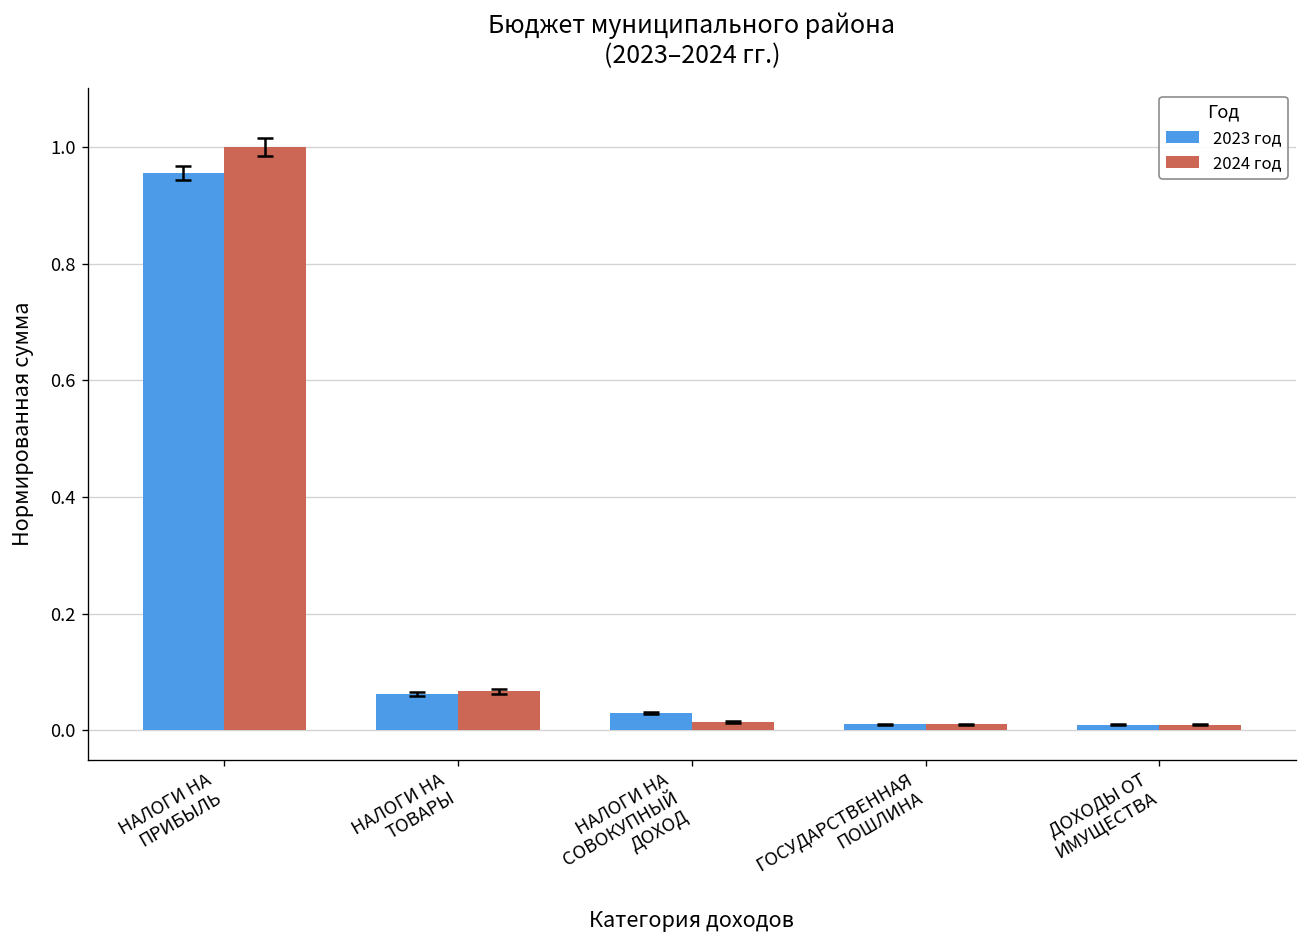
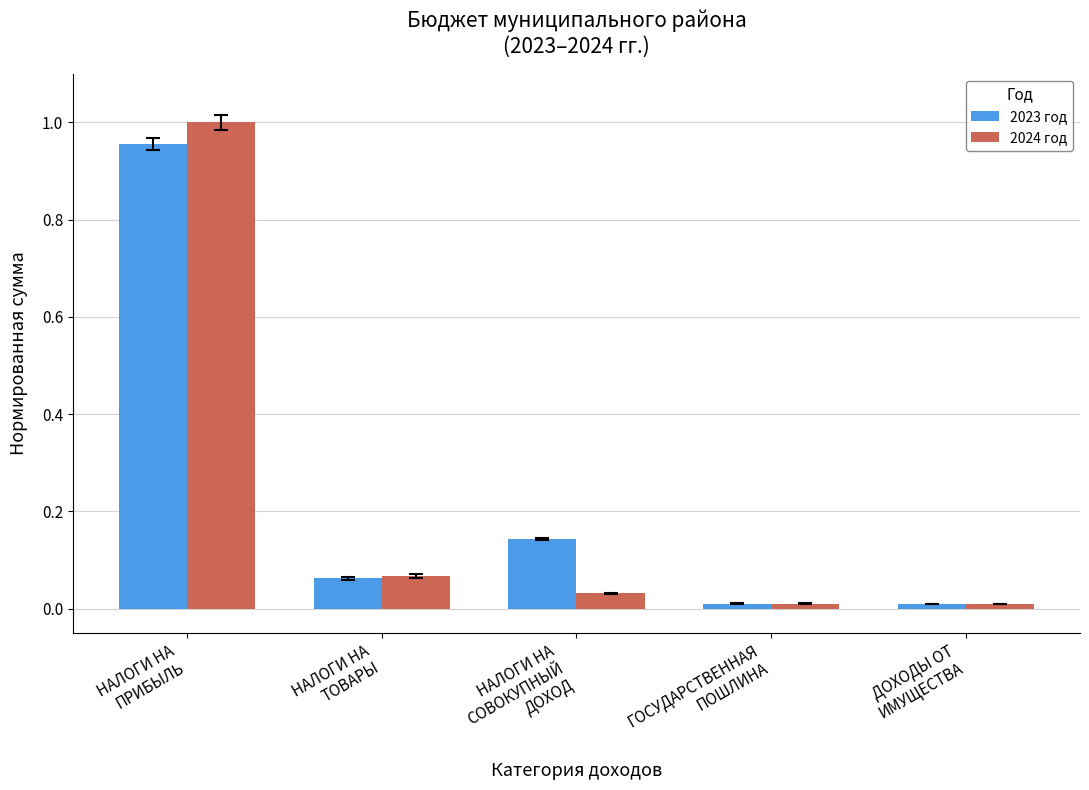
2023 год, НАЛОГИ НА СОВОКУПНЫЙ ДОХОД: 0.03 -> 0.14
2024 год, НАЛОГИ НА СОВОКУПНЫЙ ДОХОД: 0.01 -> 0.03
